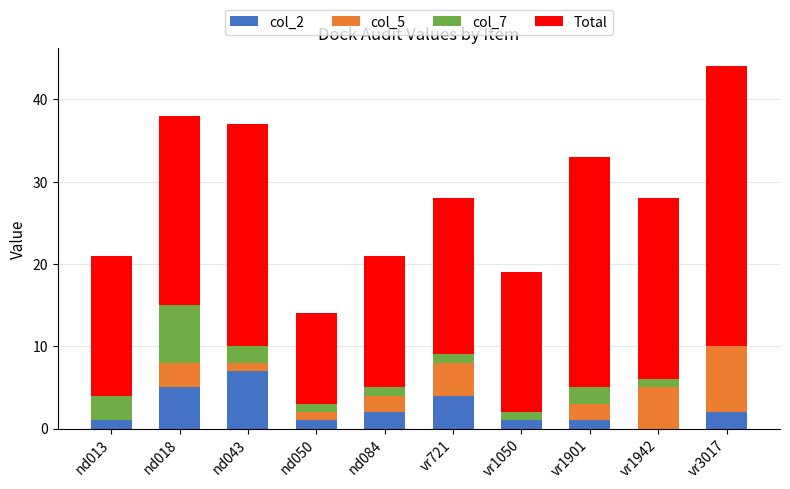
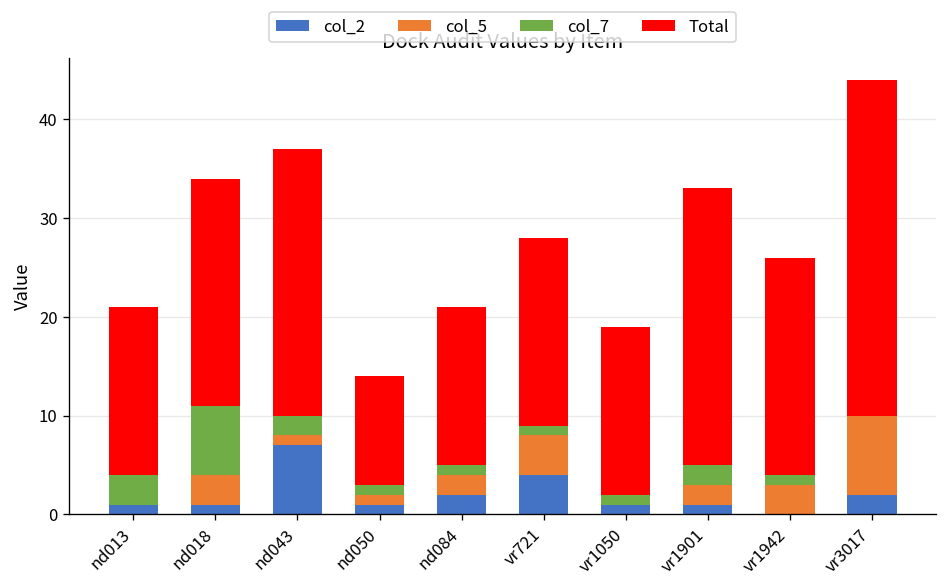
col_2, nd018: 5 -> 1
col_5, vr1942: 5 -> 3
